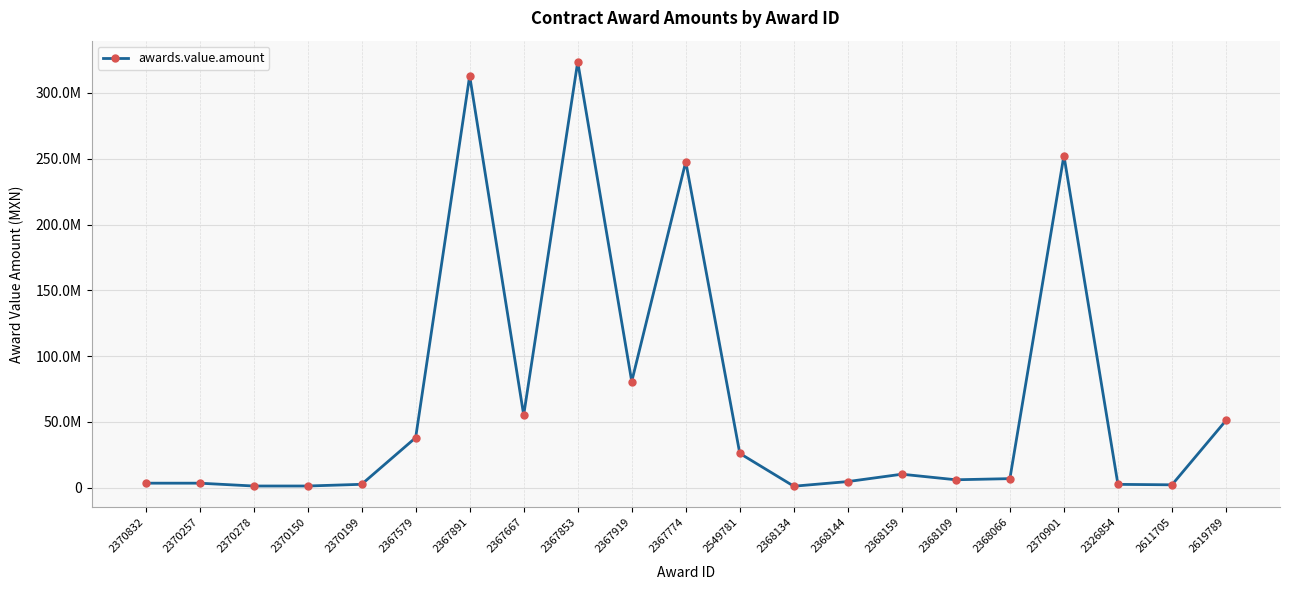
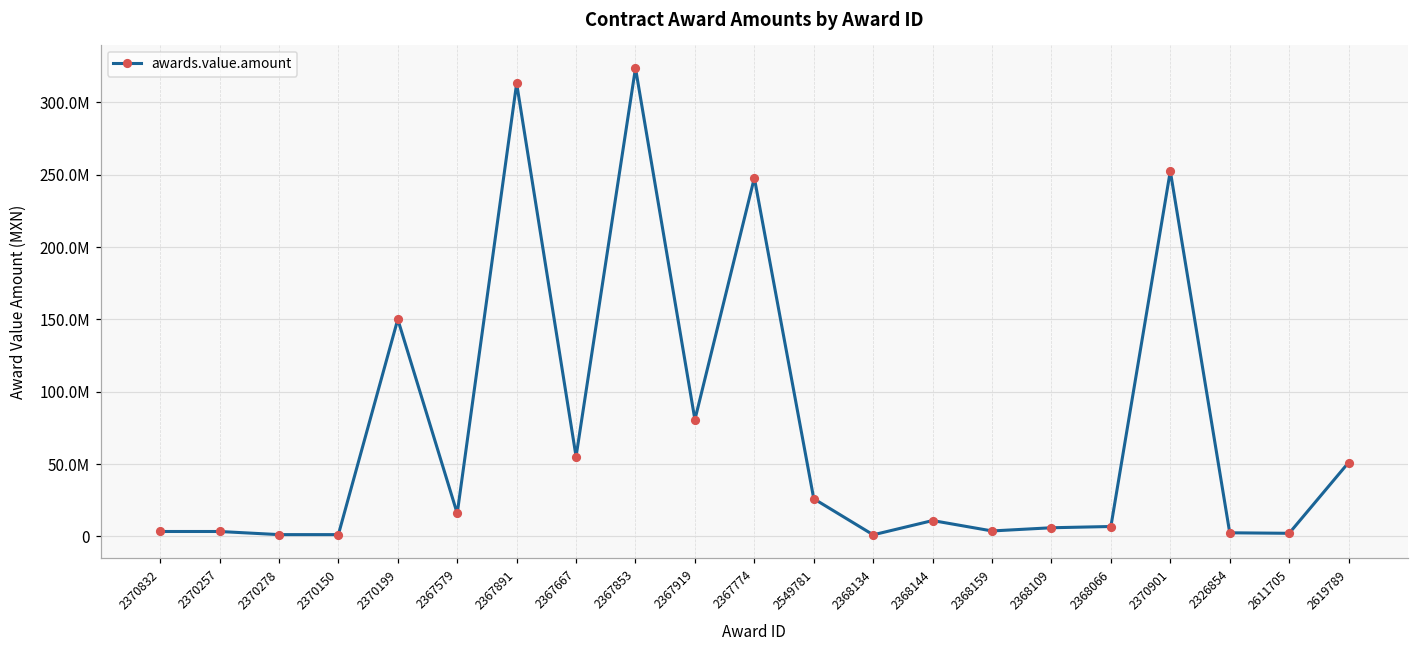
2370199: 3000000 -> 150000000
2367579: 38000000 -> 16000000
2368144: 5000000 -> 11000000
2368159: 10000000 -> 4000000
